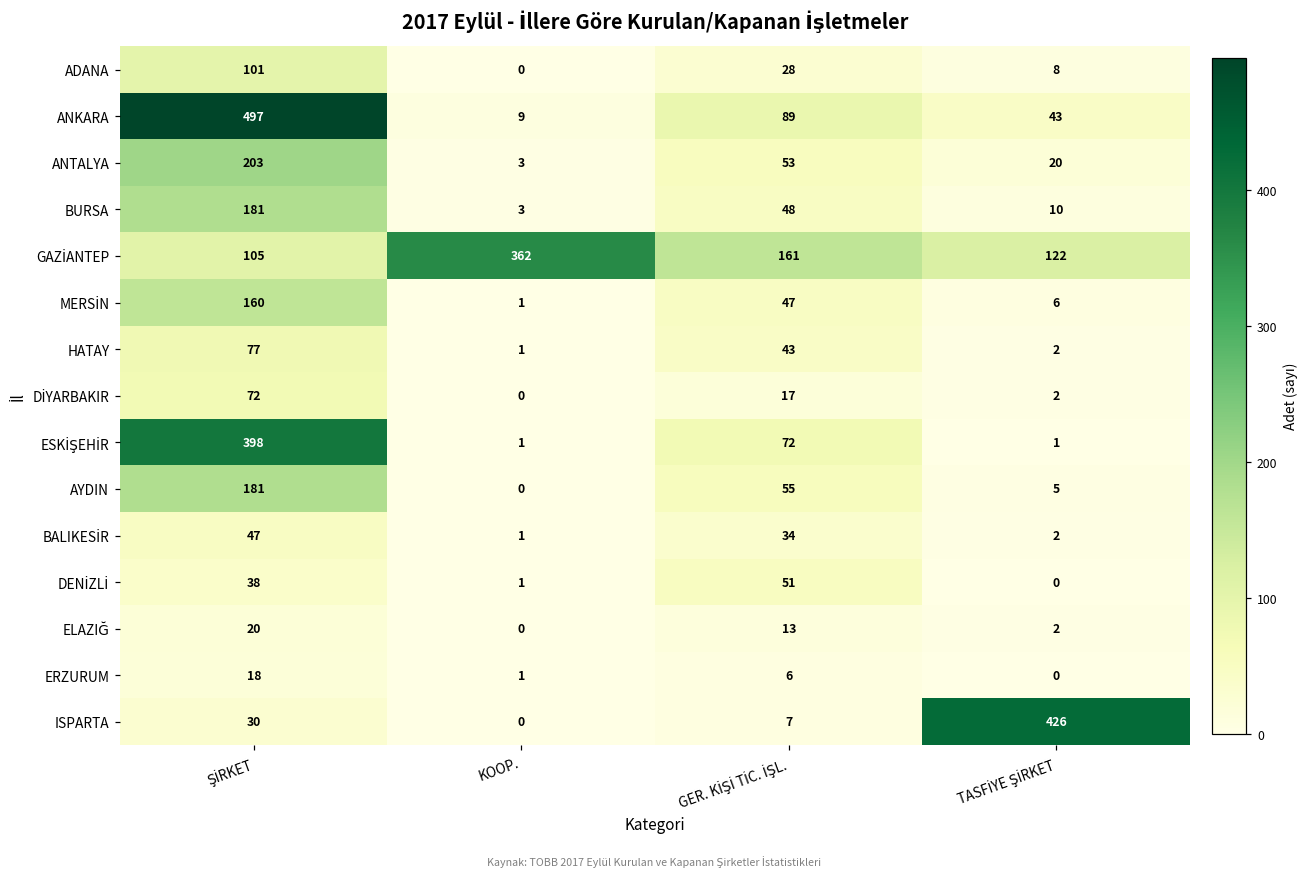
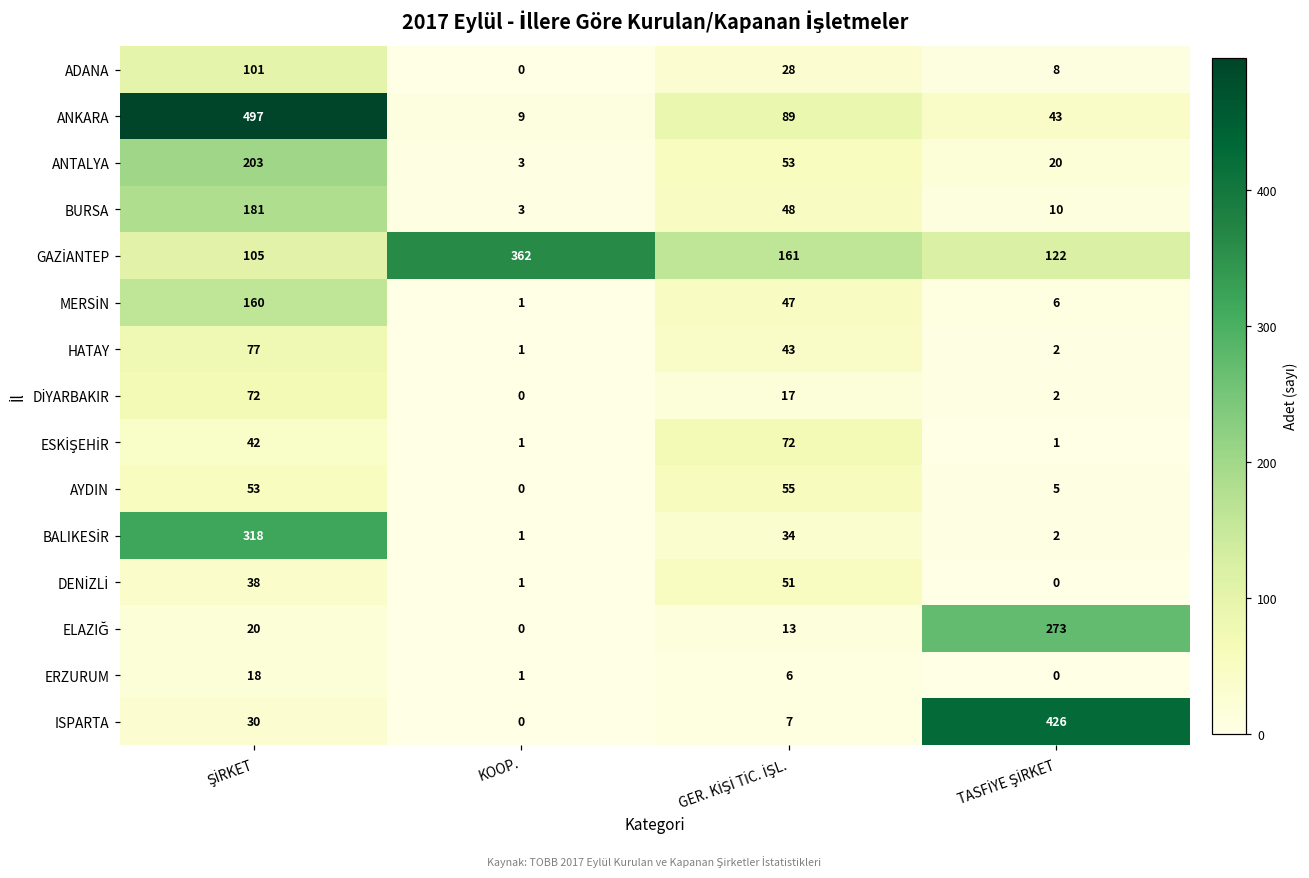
ESKİŞEHİR, ŞİRKET: 398 -> 42
AYDIN, ŞİRKET: 181 -> 53
BALIKESİR, ŞİRKET: 47 -> 318
ELAZIĞ, TASFİYE ŞİRKET: 2 -> 273
